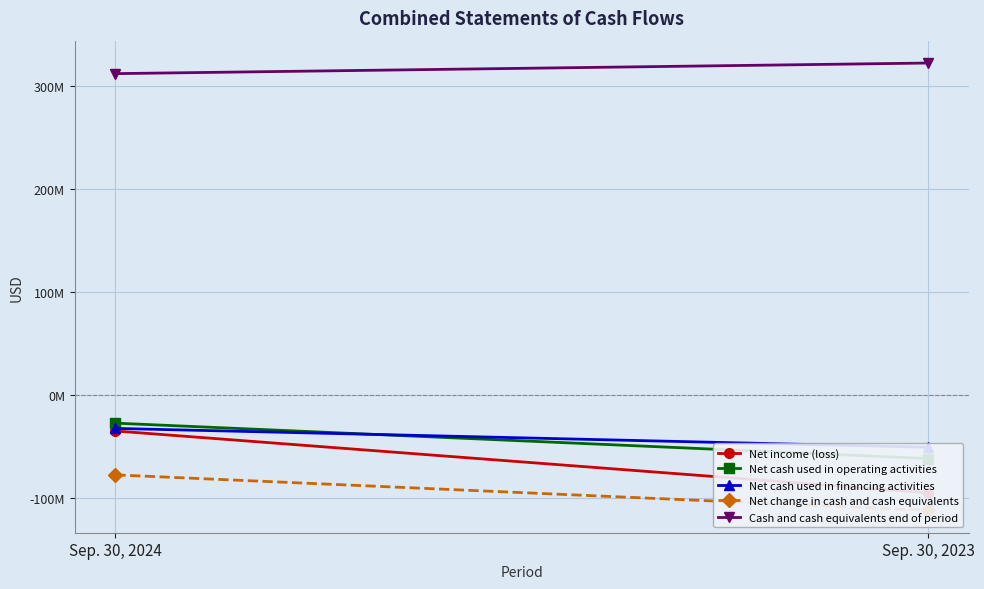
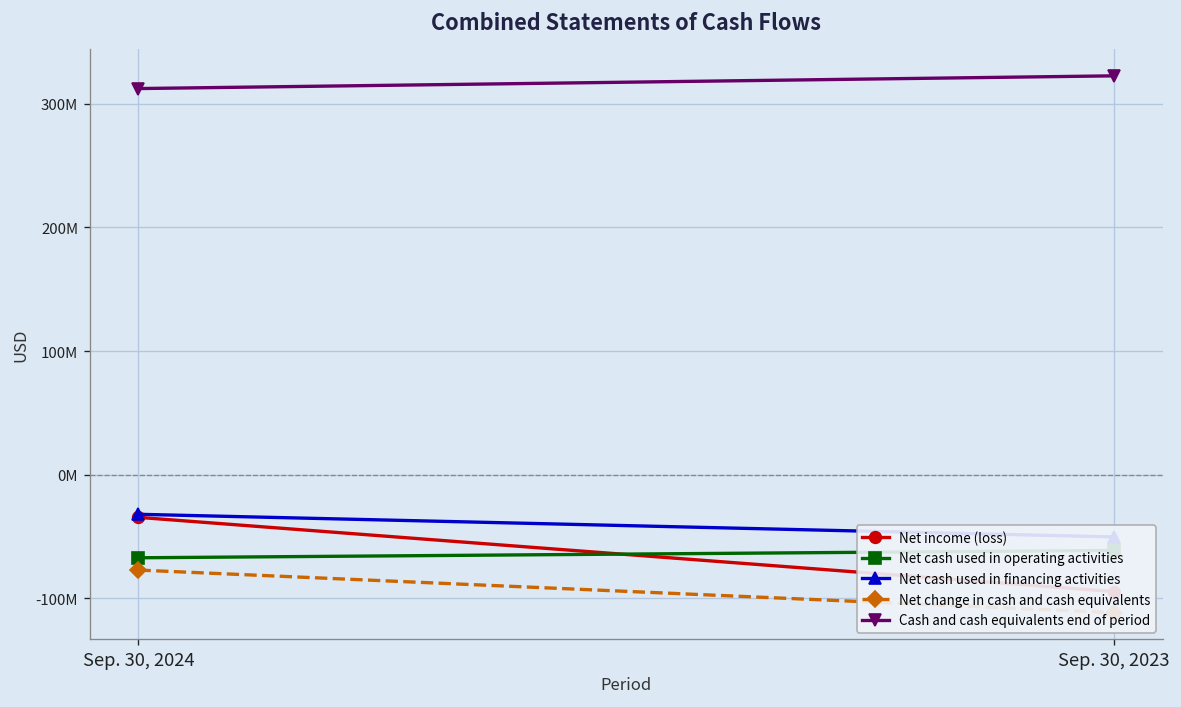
Net cash used in operating activities, Sep. 30, 2024: -27000000 -> -67000000
